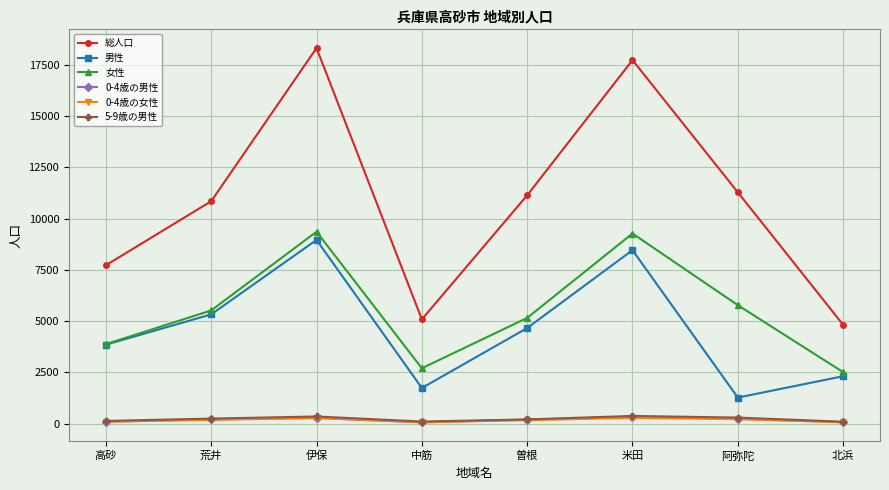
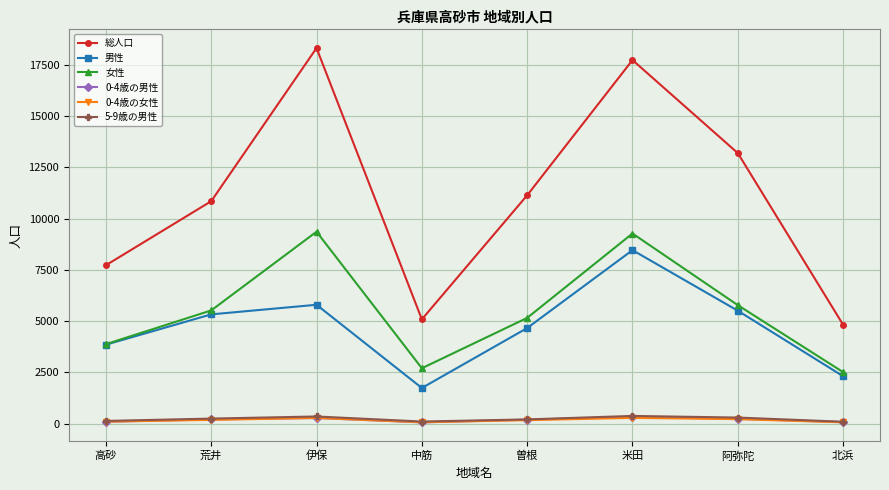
男性, 伊保: 9000 -> 5800
総人口, 阿弥陀: 11300 -> 13200
男性, 阿弥陀: 1300 -> 5500
